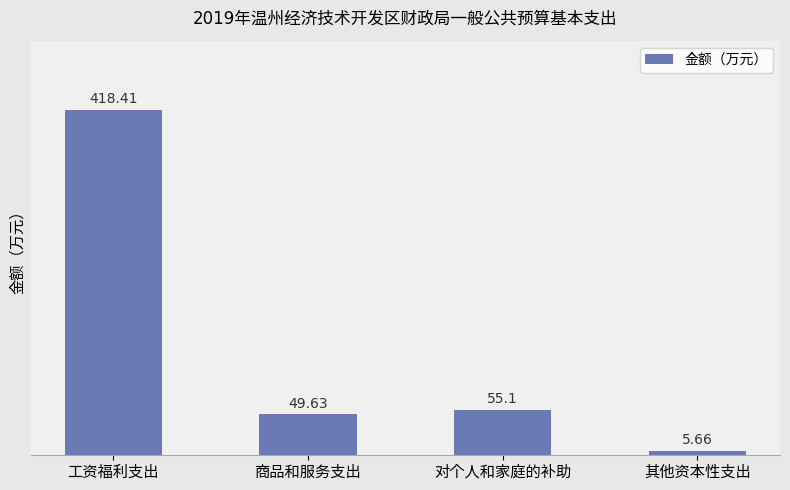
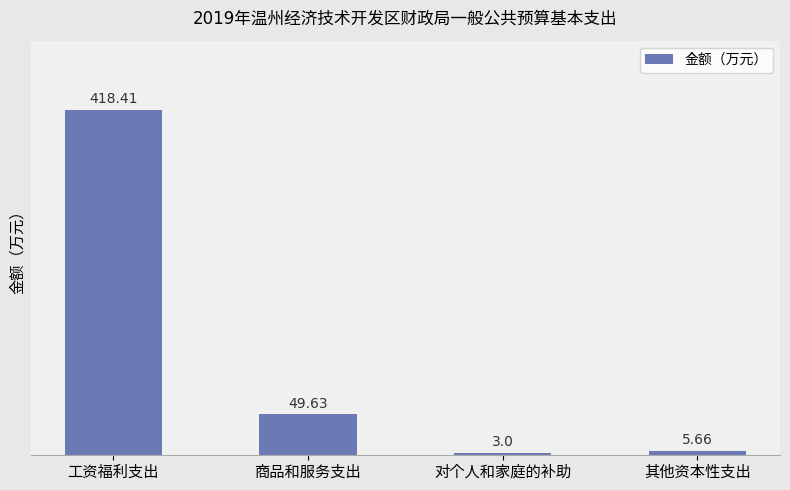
对个人和家庭的补助: 55.1 -> 3.0
